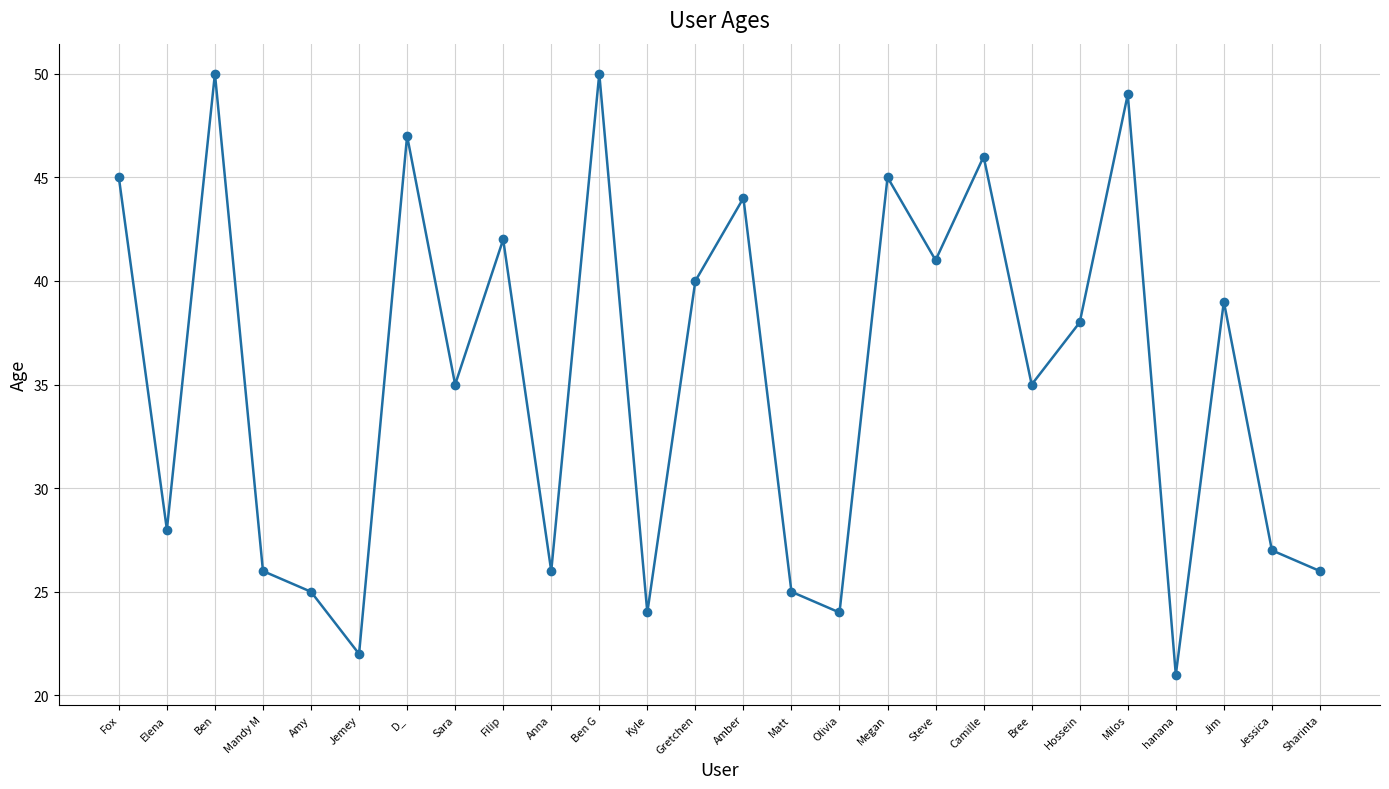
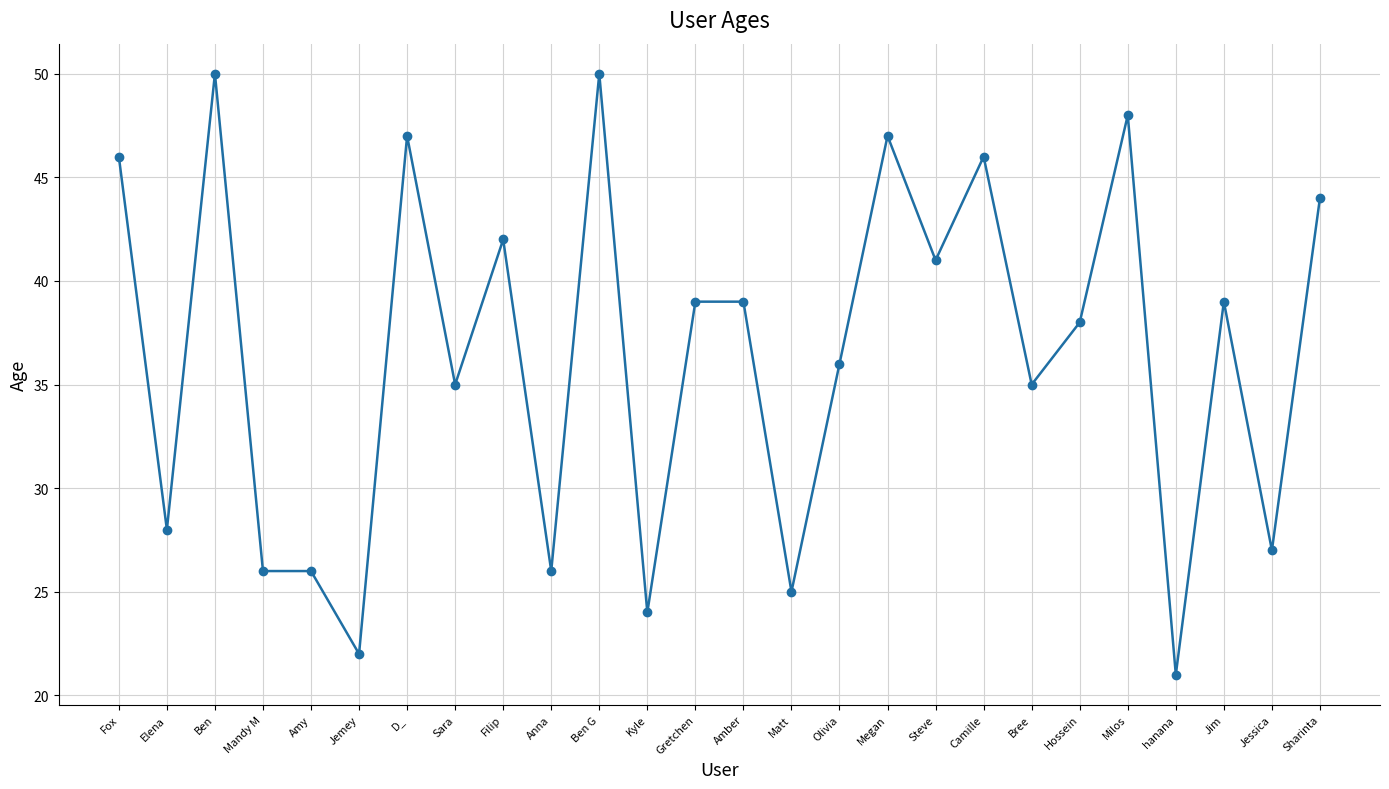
Fox: 45 -> 46
Amy: 25 -> 26
Gretchen: 40 -> 39
Amber: 44 -> 39
Olivia: 24 -> 36
Megan: 45 -> 47
Milos: 49 -> 48
Sharinta: 26 -> 44
